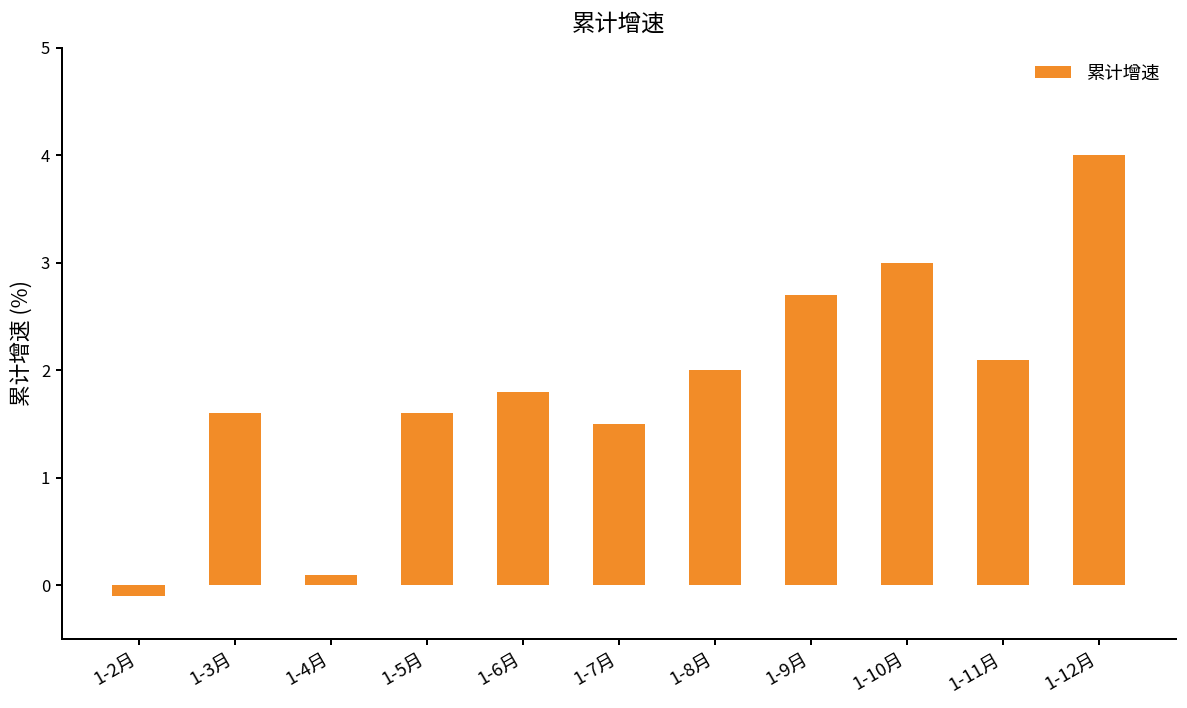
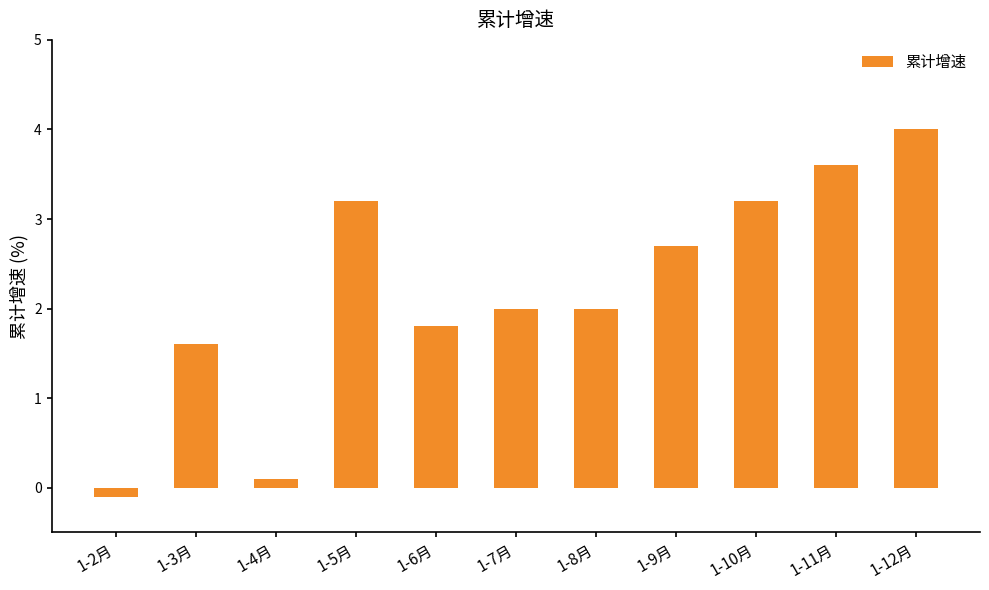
1-5月: 1.6 -> 3.2
1-7月: 1.5 -> 2.0
1-10月: 3.0 -> 3.2
1-11月: 2.1 -> 3.6
